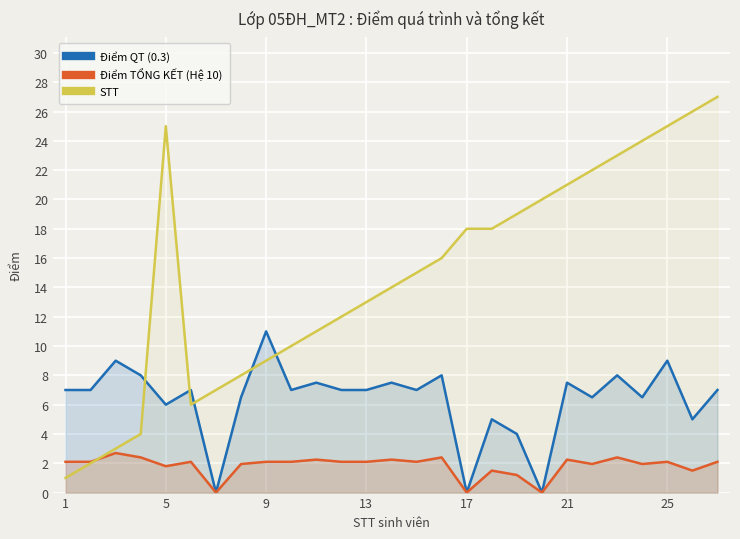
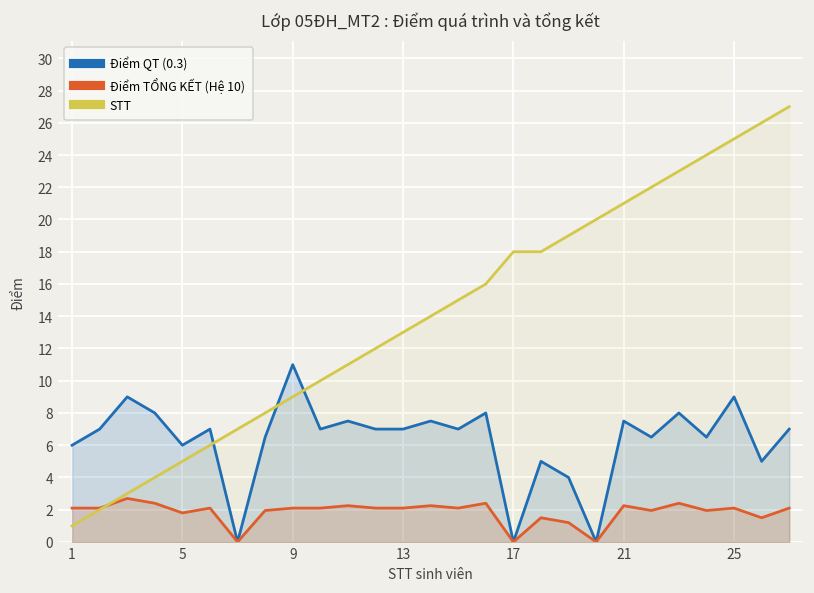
Điểm QT (0.3), 1: 7 -> 6
STT, 5: 25 -> 5
